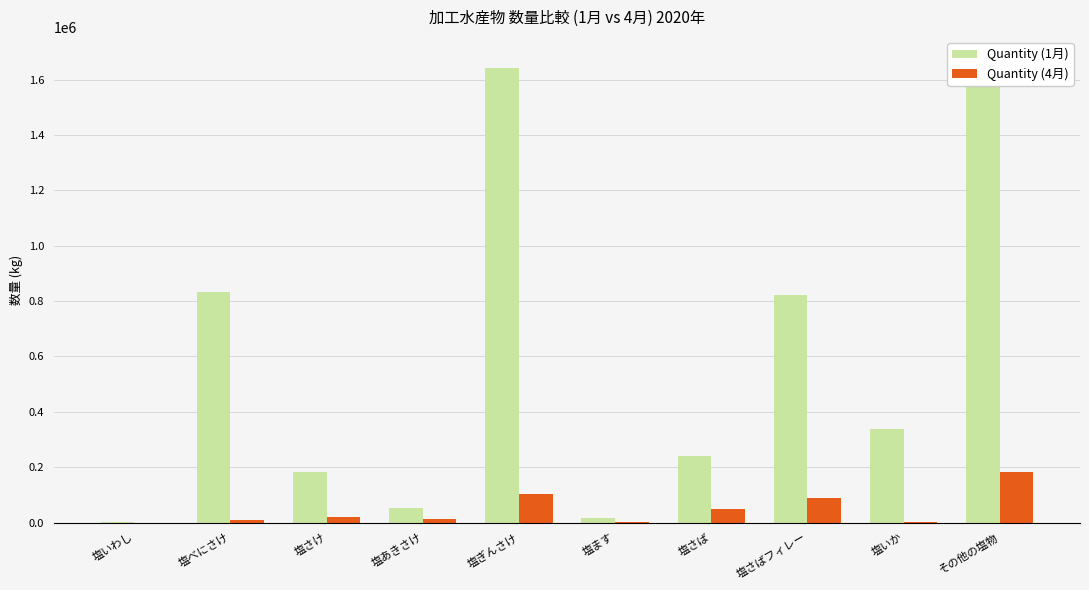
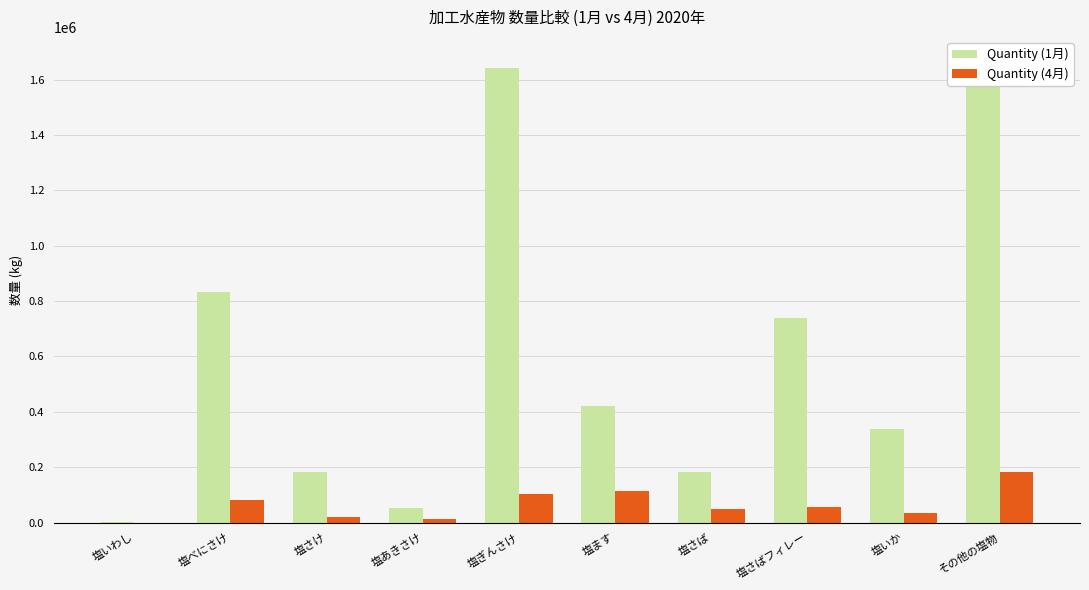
Quantity (4月), 塩べにさけ: 10000 -> 80000
Quantity (1月), 塩ます: 20000 -> 420000
Quantity (4月), 塩ます: 0 -> 110000
Quantity (1月), 塩さば: 240000 -> 180000
Quantity (1月), 塩さばフィレー: 820000 -> 740000
Quantity (4月), 塩さばフィレー: 90000 -> 60000
Quantity (4月), 塩いか: 0 -> 40000
